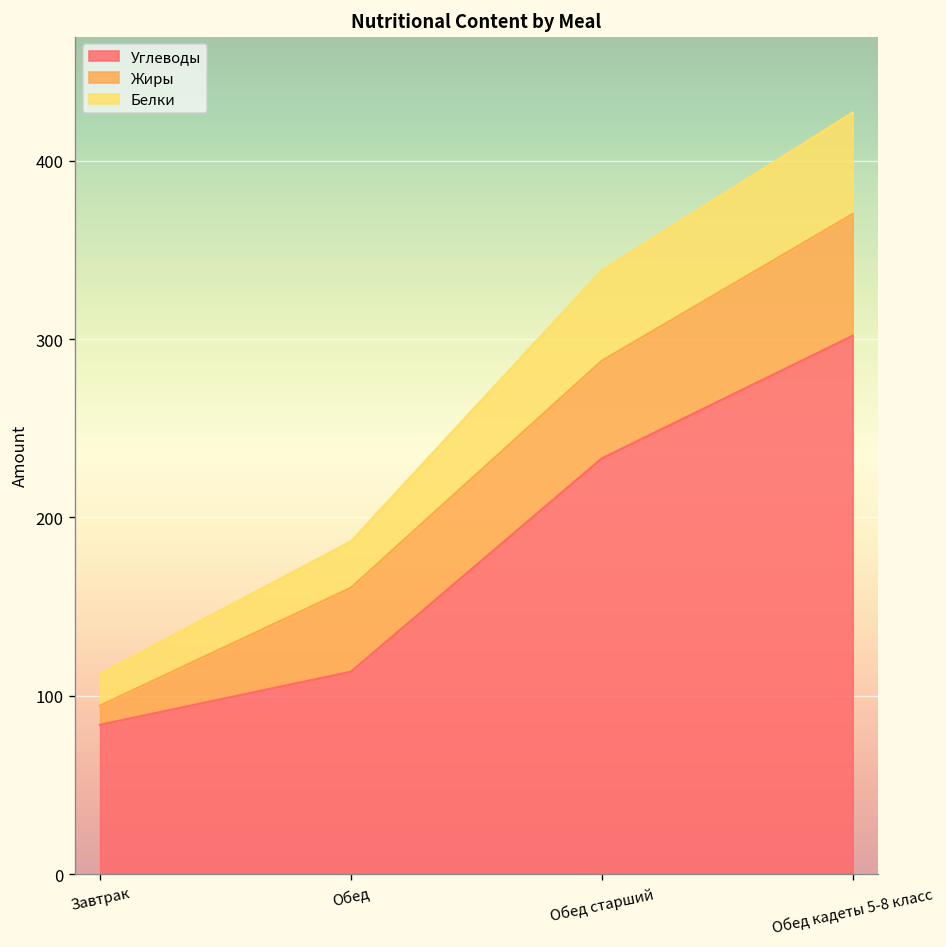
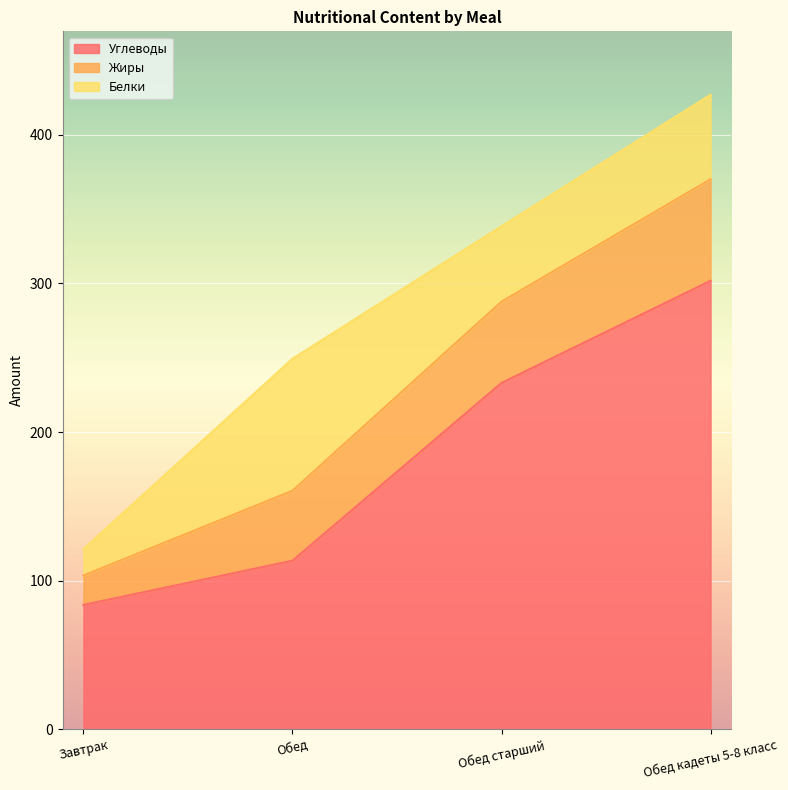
Жиры, Завтрак: 11 -> 20
Белки, Обед: 26 -> 89
